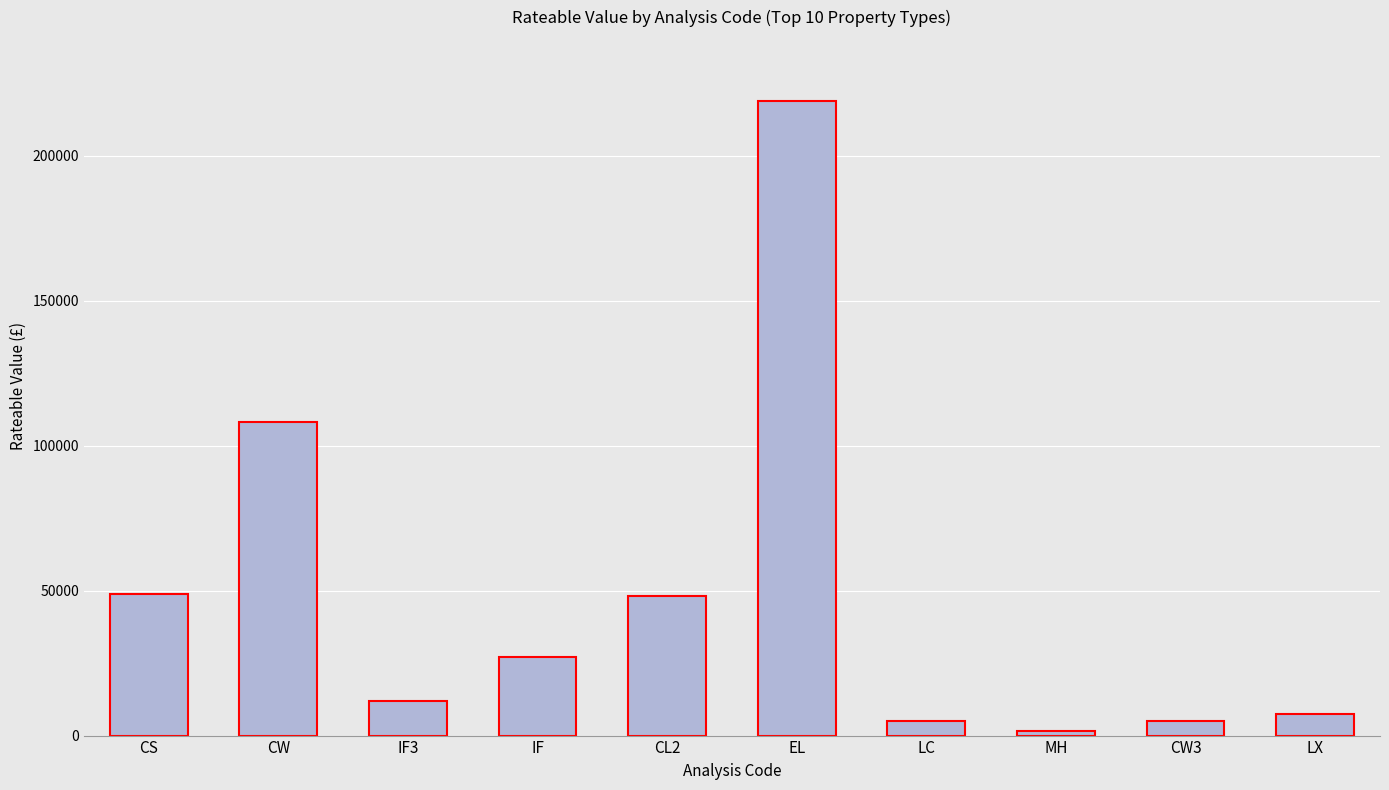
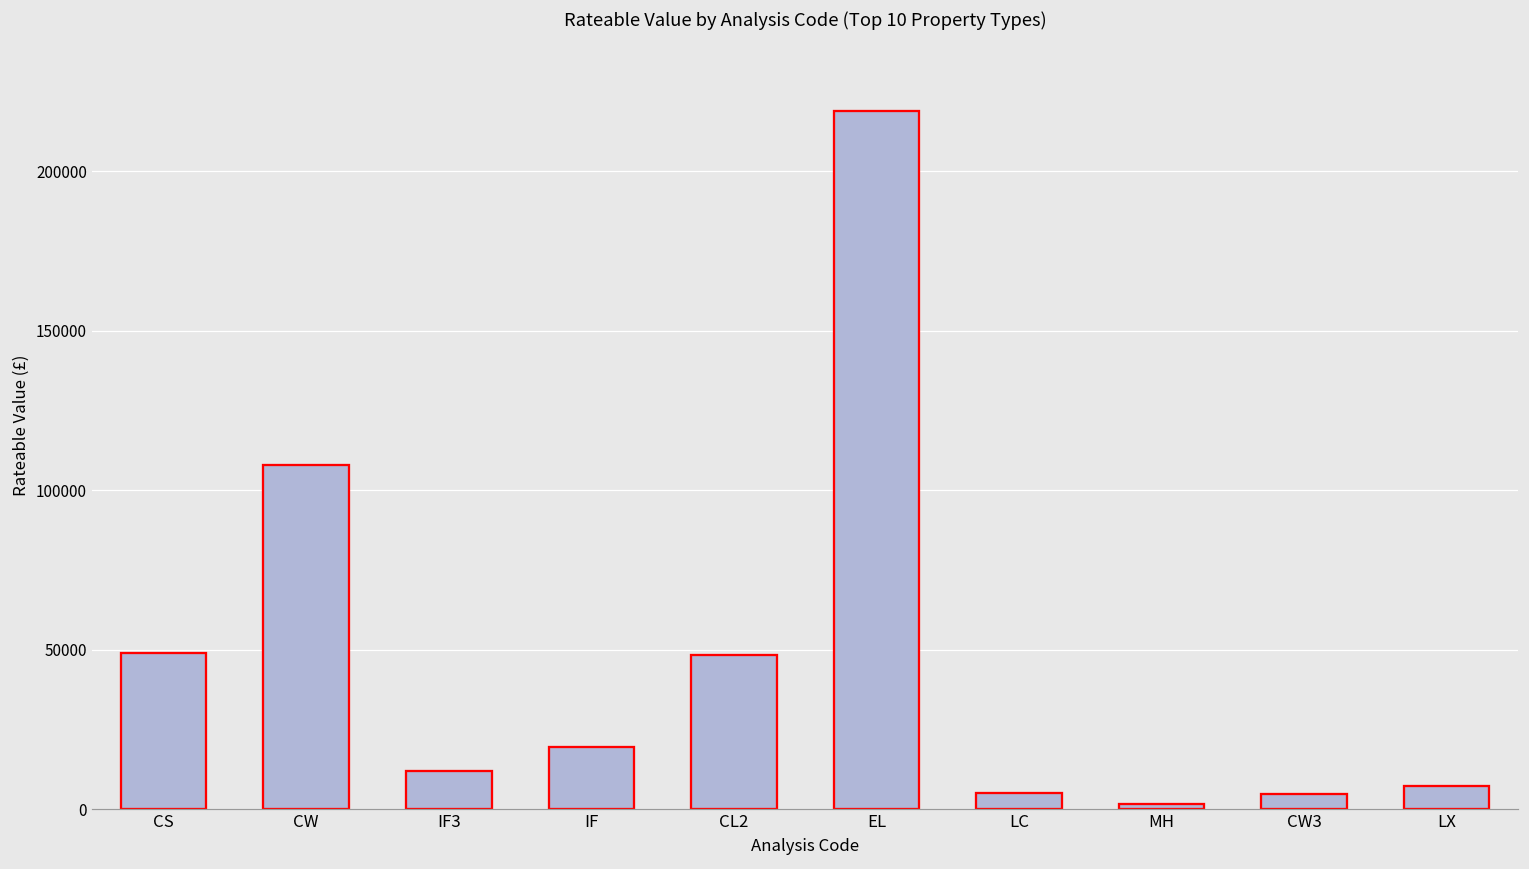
IF: 27000 -> 20000
